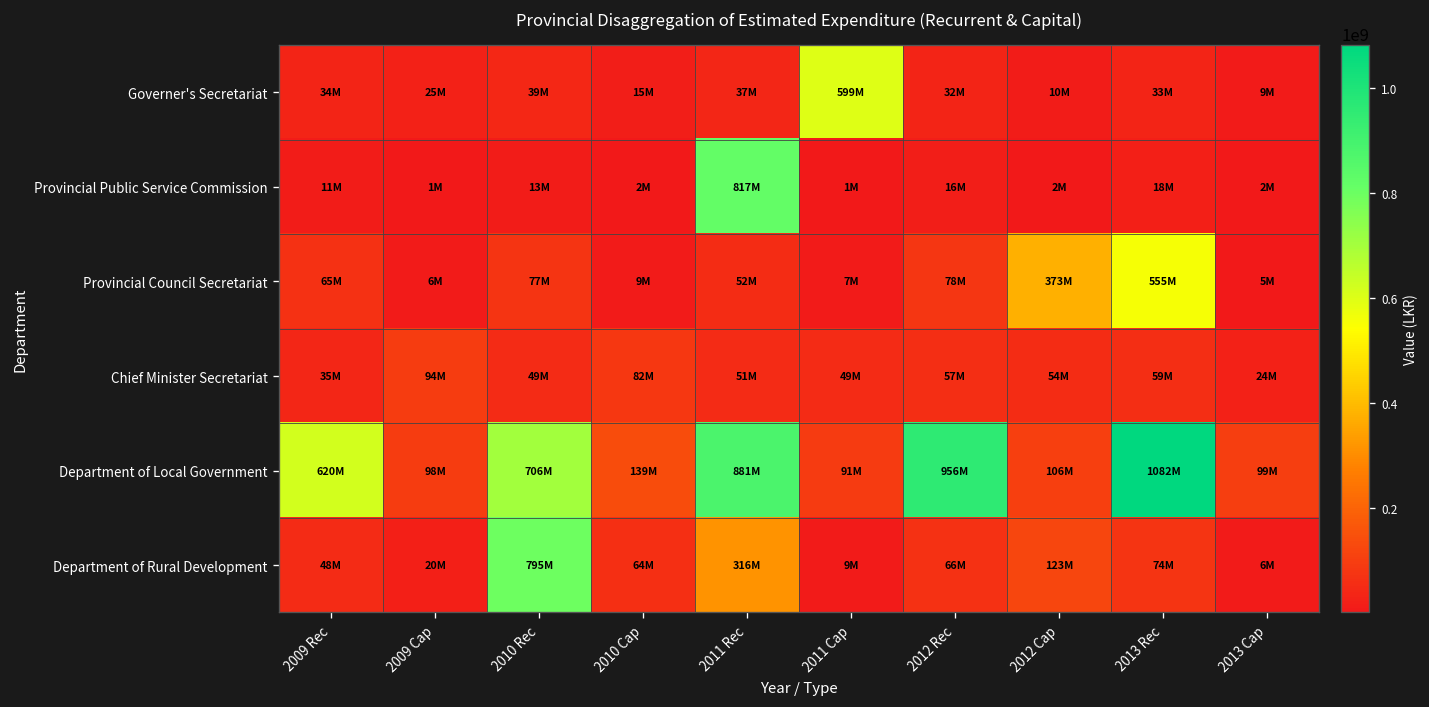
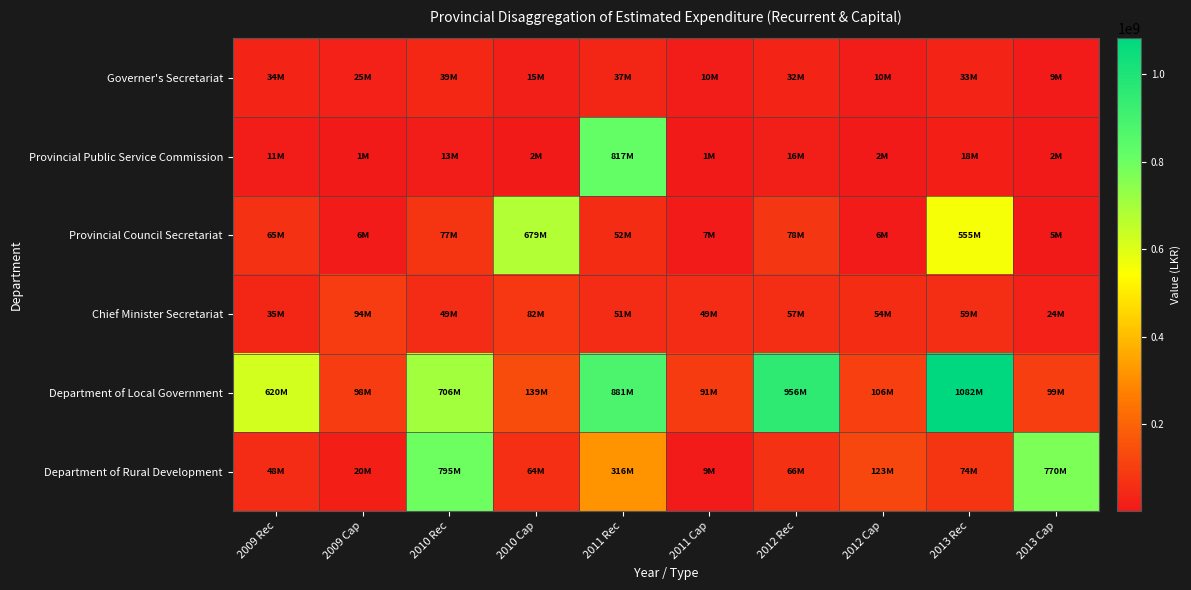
Governer's Secretariat, 2011 Cap: 599M -> 10M
Provincial Council Secretariat, 2010 Cap: 9M -> 679M
Provincial Council Secretariat, 2012 Cap: 373M -> 6M
Department of Rural Development, 2013 Cap: 6M -> 770M
